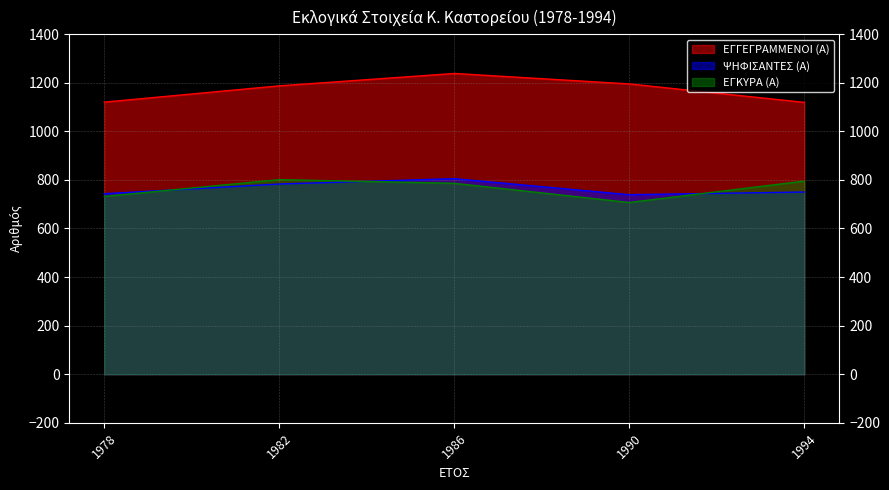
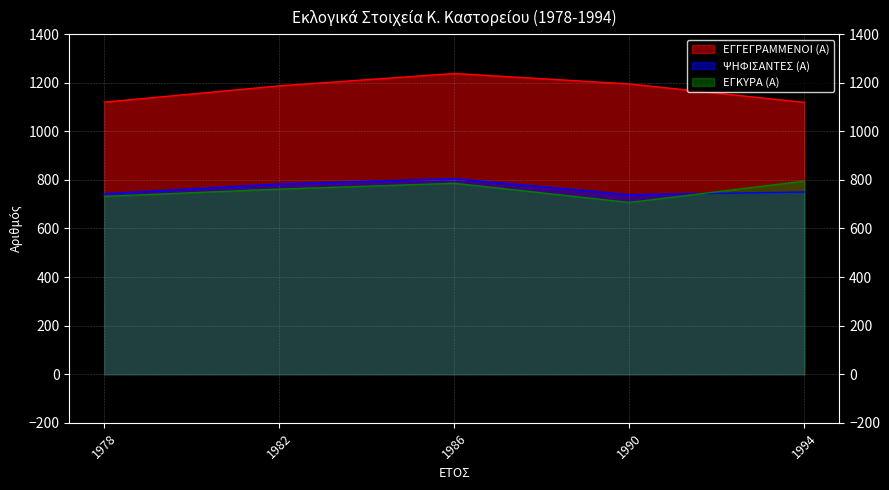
ΕΓΚΥΡΑ (Α), 1982: 800 -> 760
